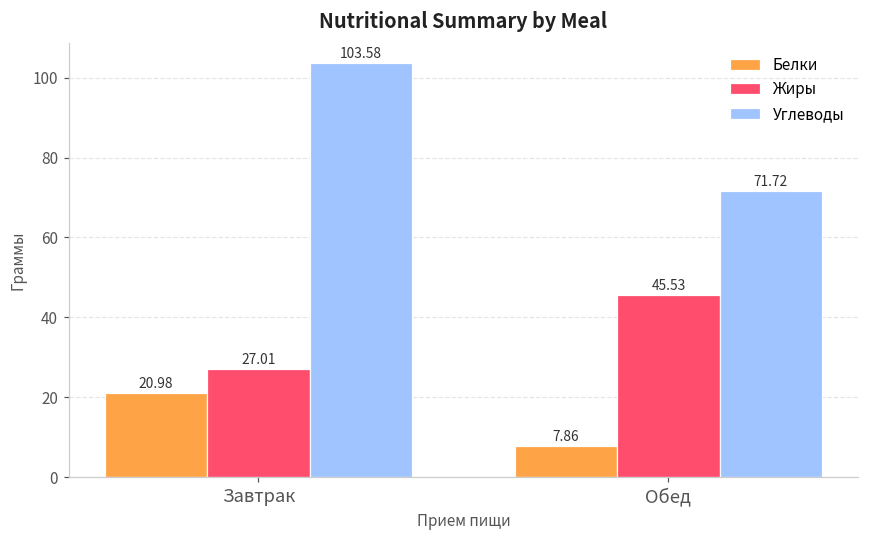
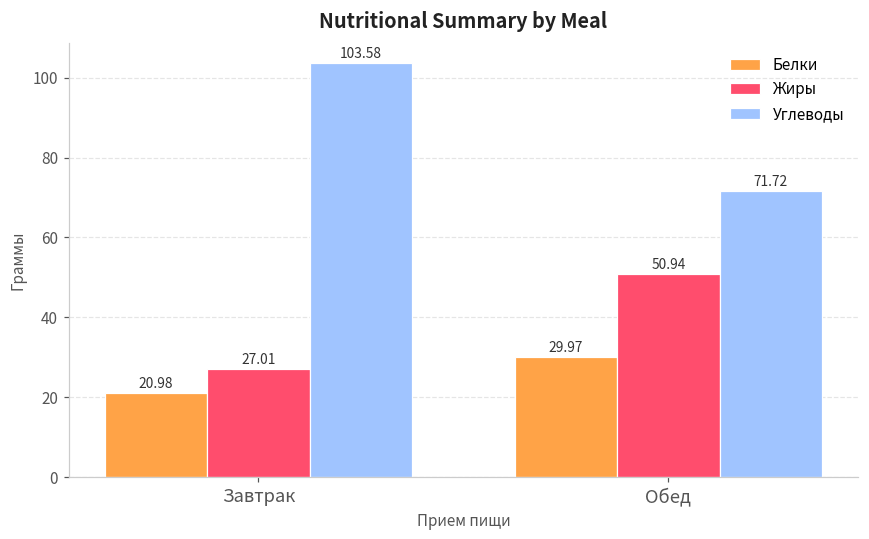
Белки, Обед: 7.86 -> 29.97
Жиры, Обед: 45.53 -> 50.94
